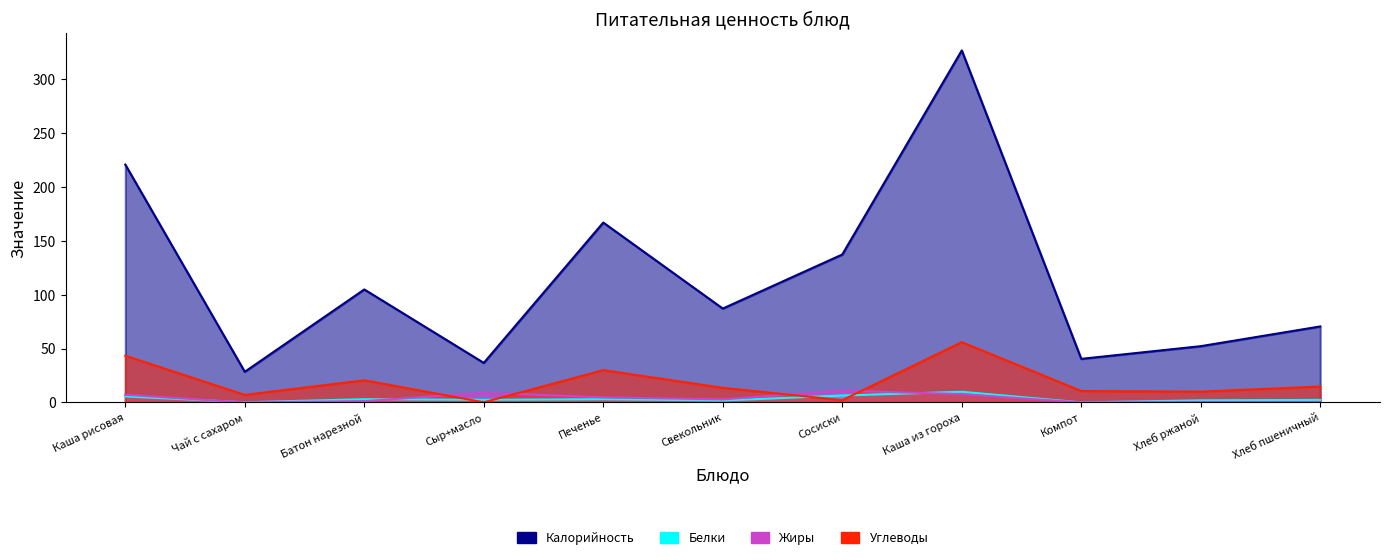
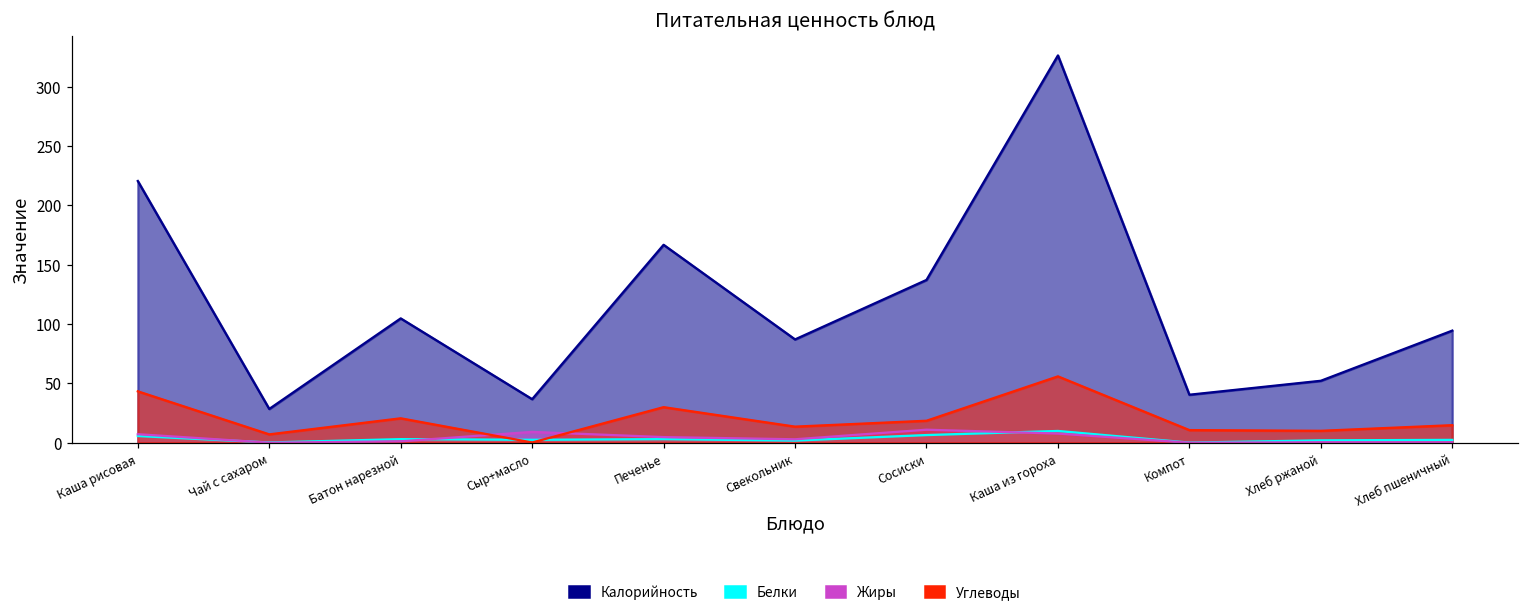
Углеводы, Сосиски: 2 -> 19
Калорийность, Хлеб пшеничный: 71 -> 95
